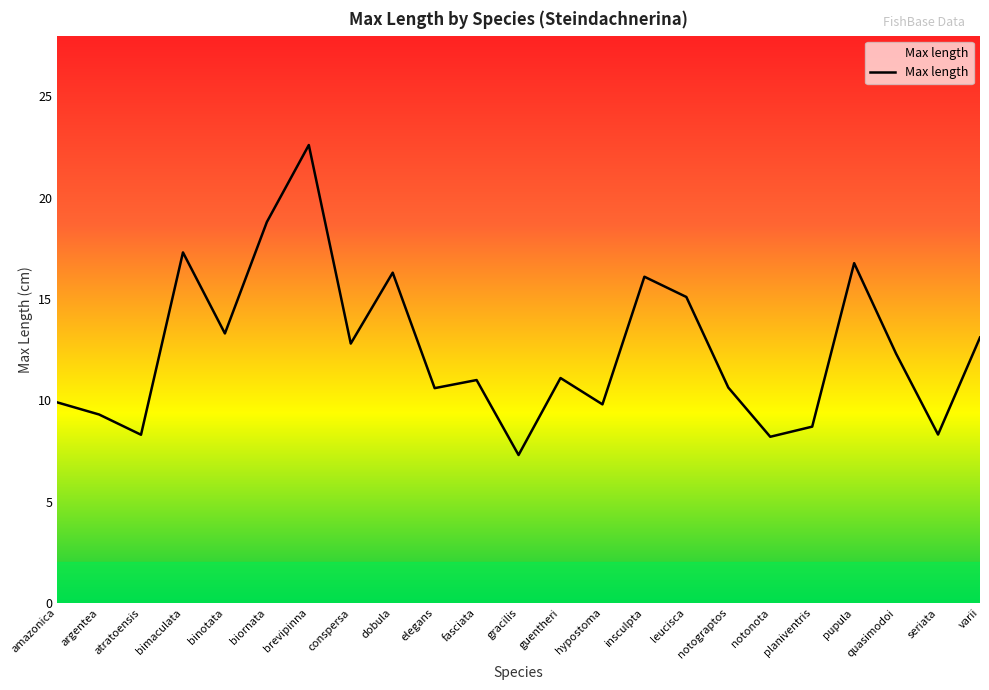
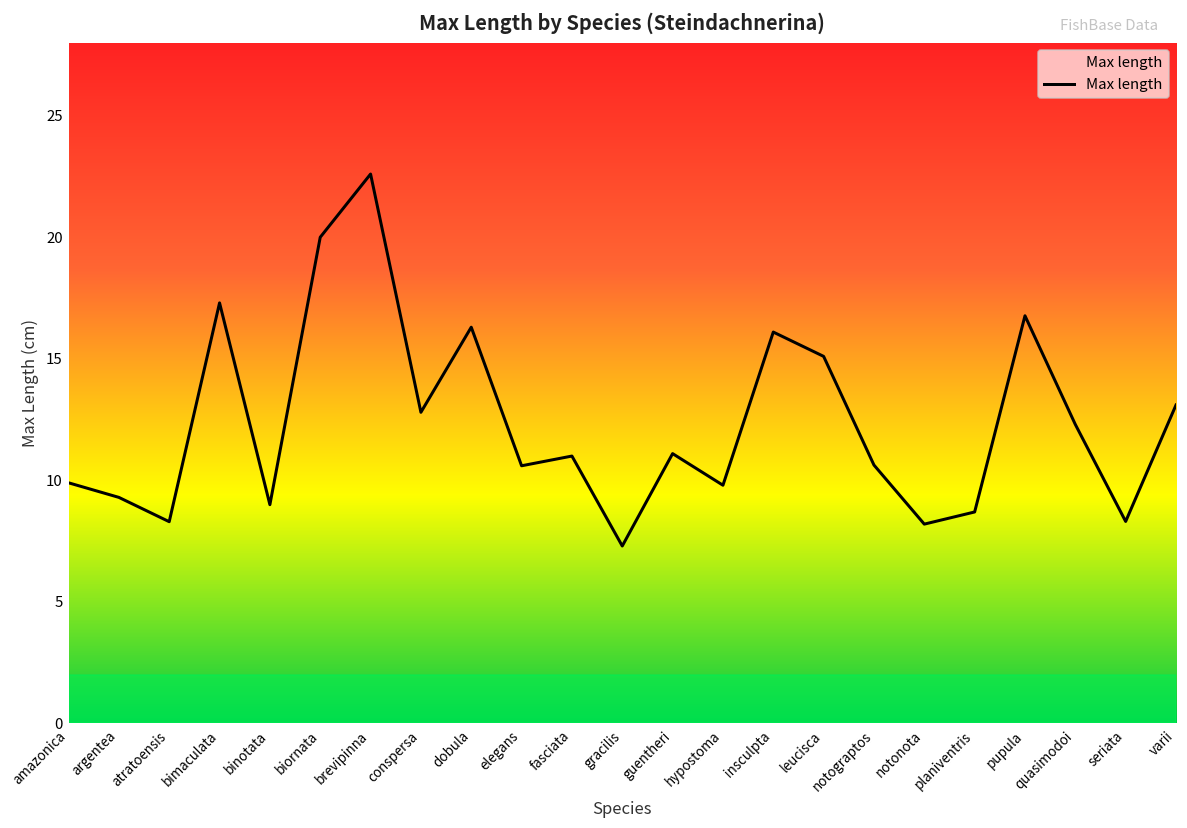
binotata: 13.3 -> 9.0
biornata: 18.8 -> 20.0
